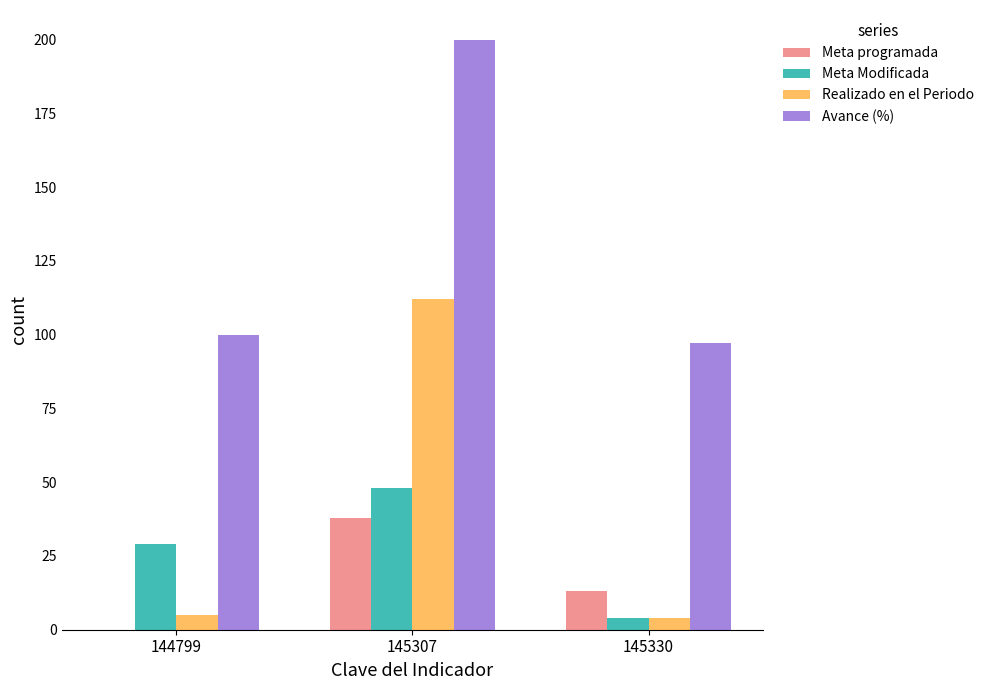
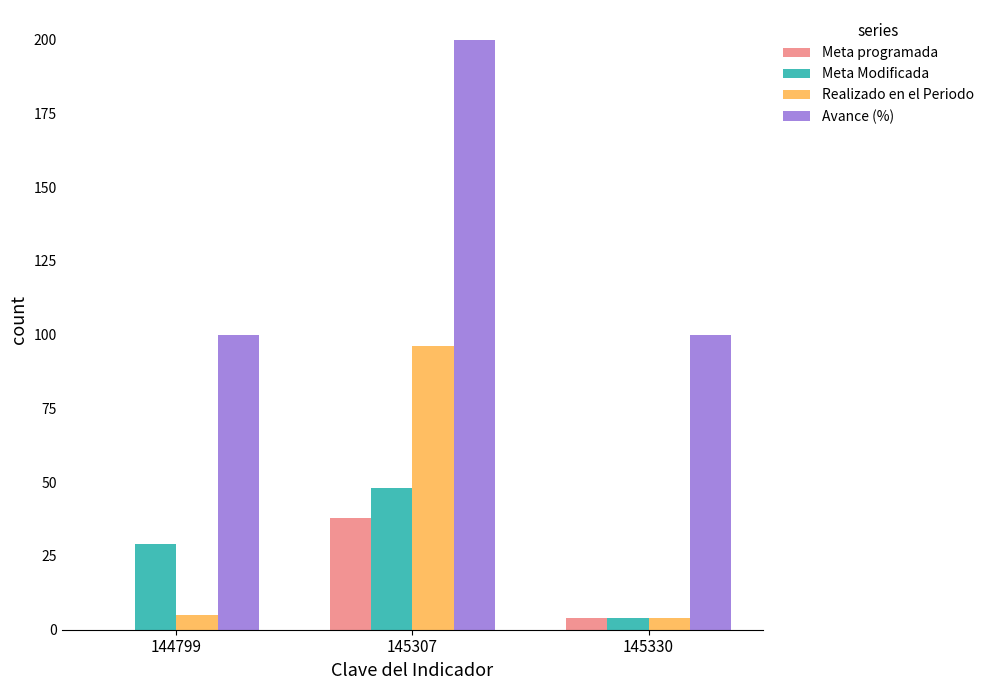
Realizado en el Periodo, 145307: 112 -> 96
Meta programada, 145330: 13 -> 4
Avance (%), 145330: 97 -> 100
